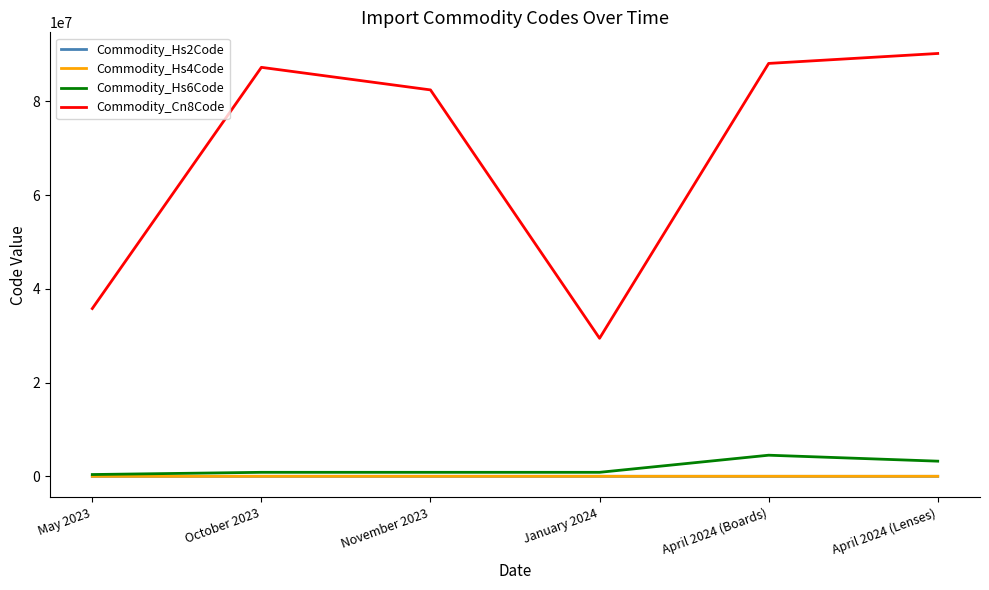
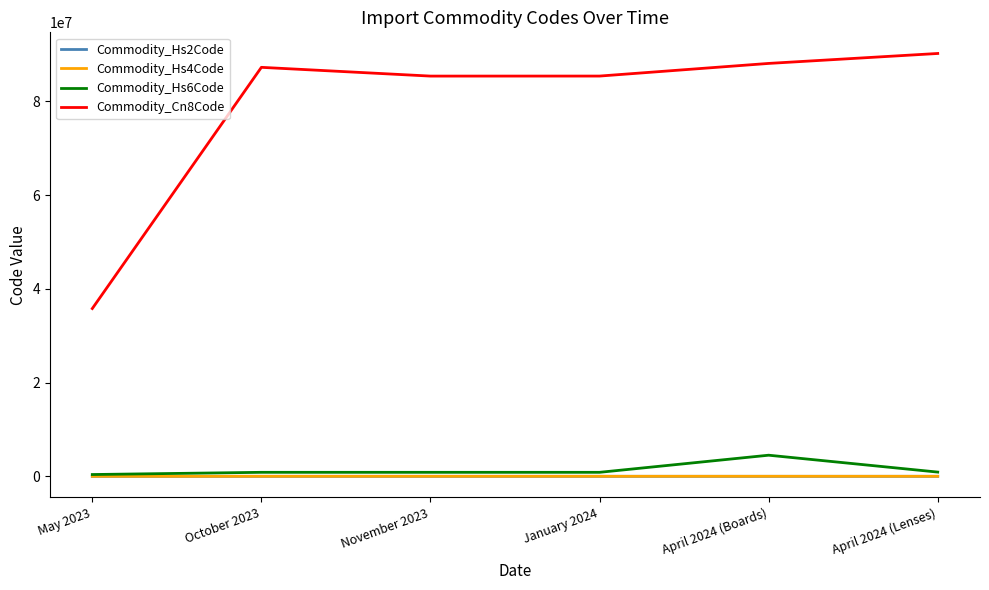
Commodity_Cn8Code, November 2023: 82000000 -> 85000000
Commodity_Cn8Code, January 2024: 29000000 -> 85000000
Commodity_Hs6Code, April 2024 (Lenses): 3000000 -> 1000000
